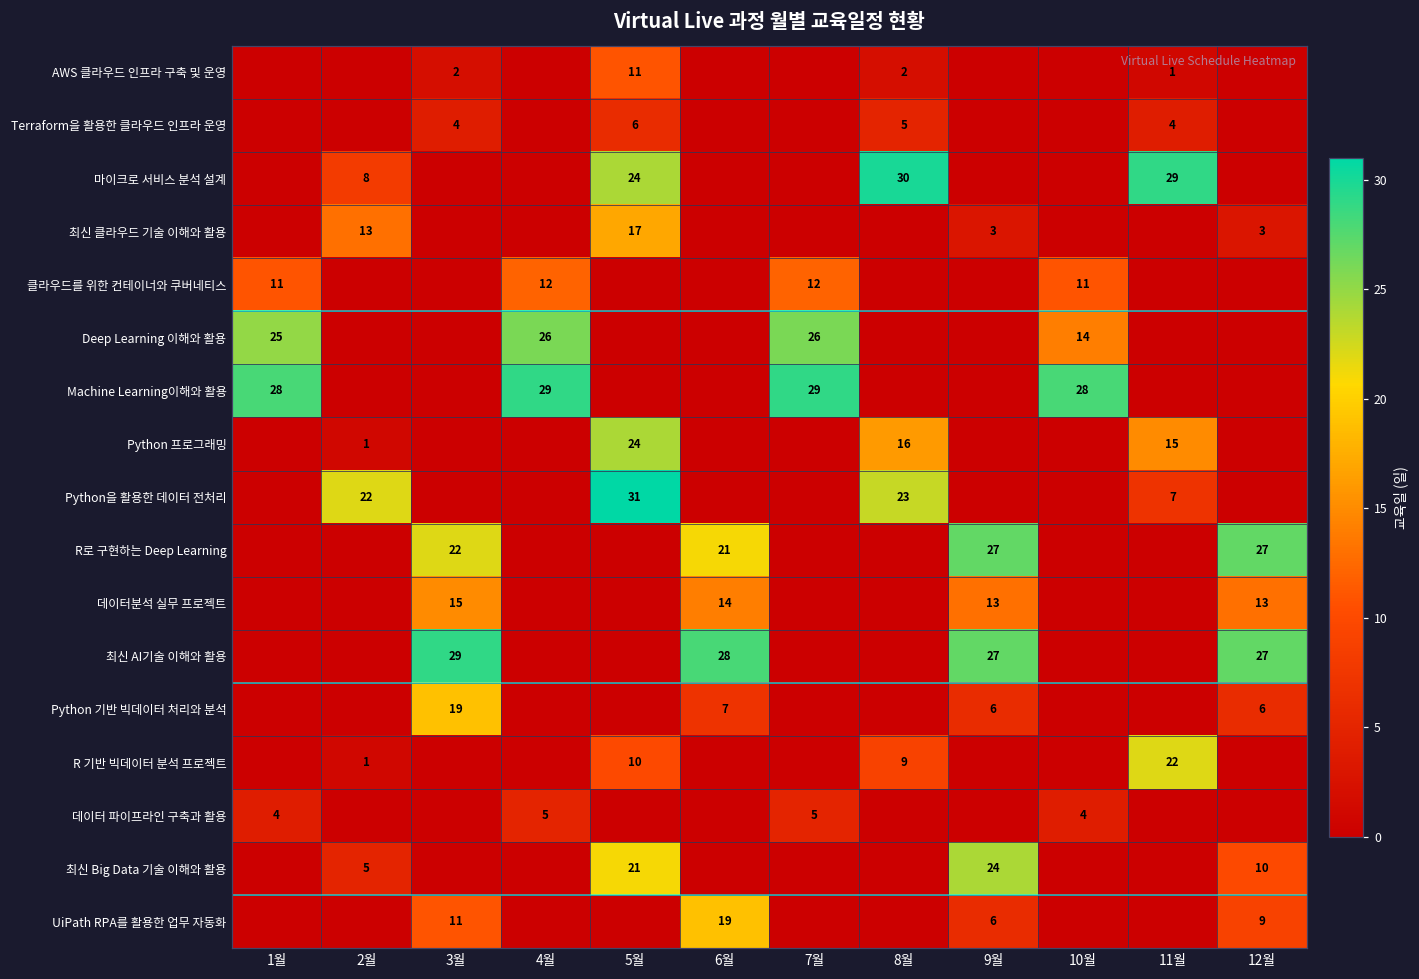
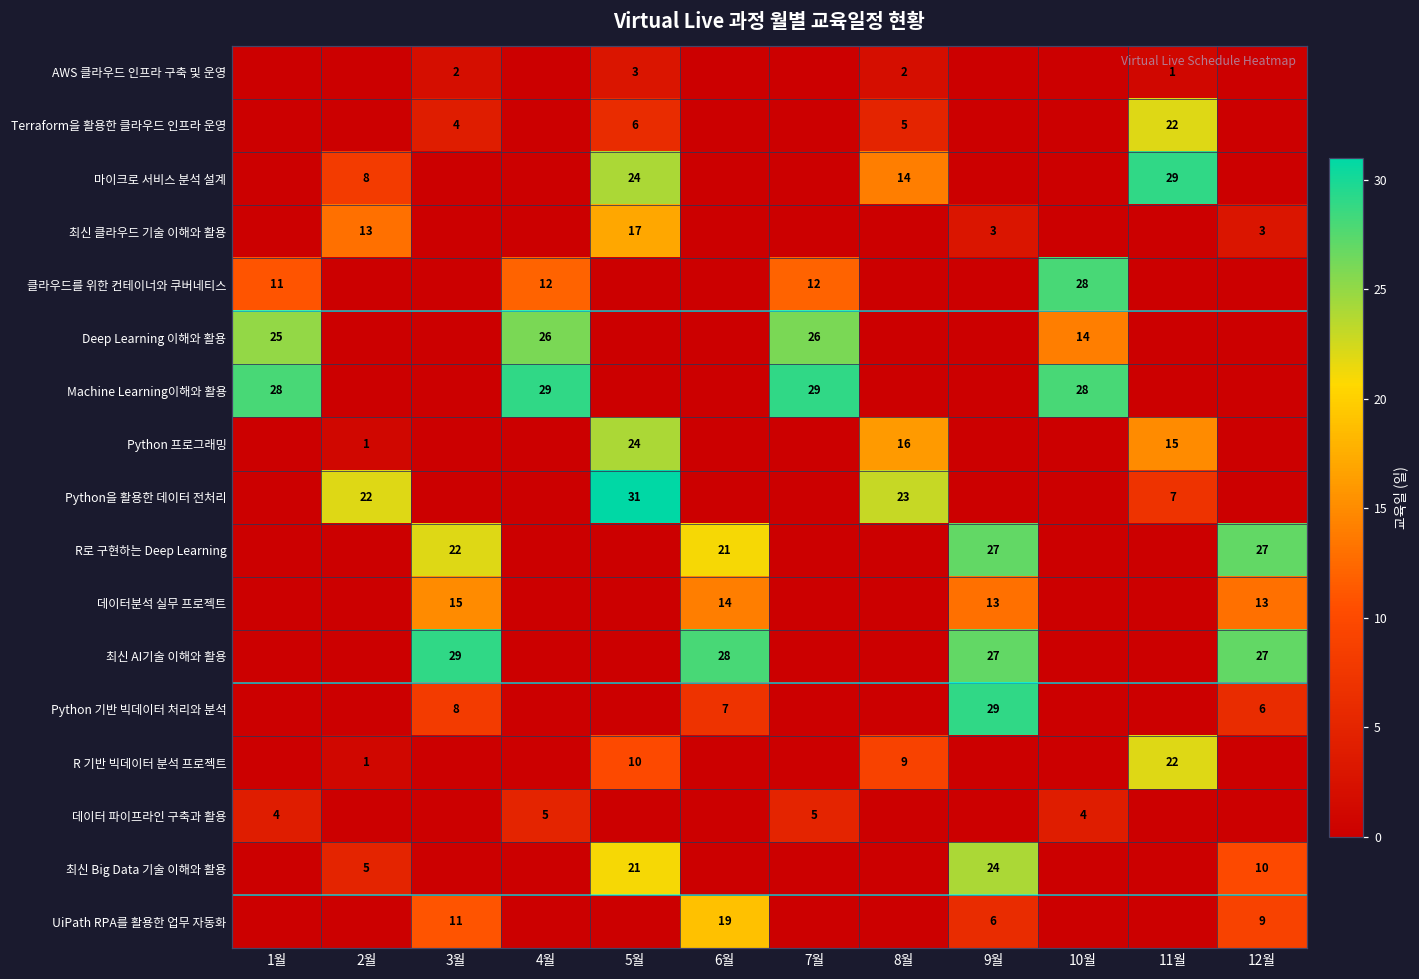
AWS 클라우드 인프라 구축 및 운영, 5월: 11 -> 3
Terraform을 활용한 클라우드 인프라 운영, 11월: 4 -> 22
마이크로 서비스 분석 설계, 8월: 30 -> 14
클라우드를 위한 컨테이너와 쿠버네티스, 10월: 11 -> 28
Python 기반 빅데이터 처리와 분석, 3월: 19 -> 8
Python 기반 빅데이터 처리와 분석, 9월: 6 -> 29
